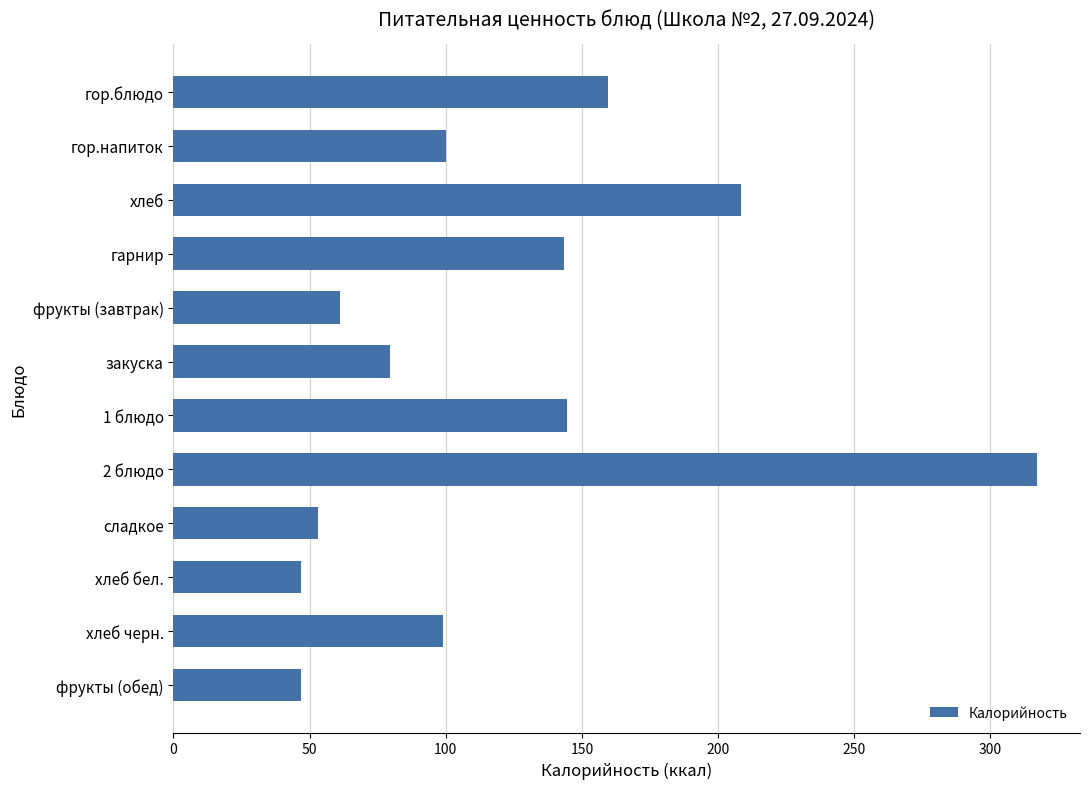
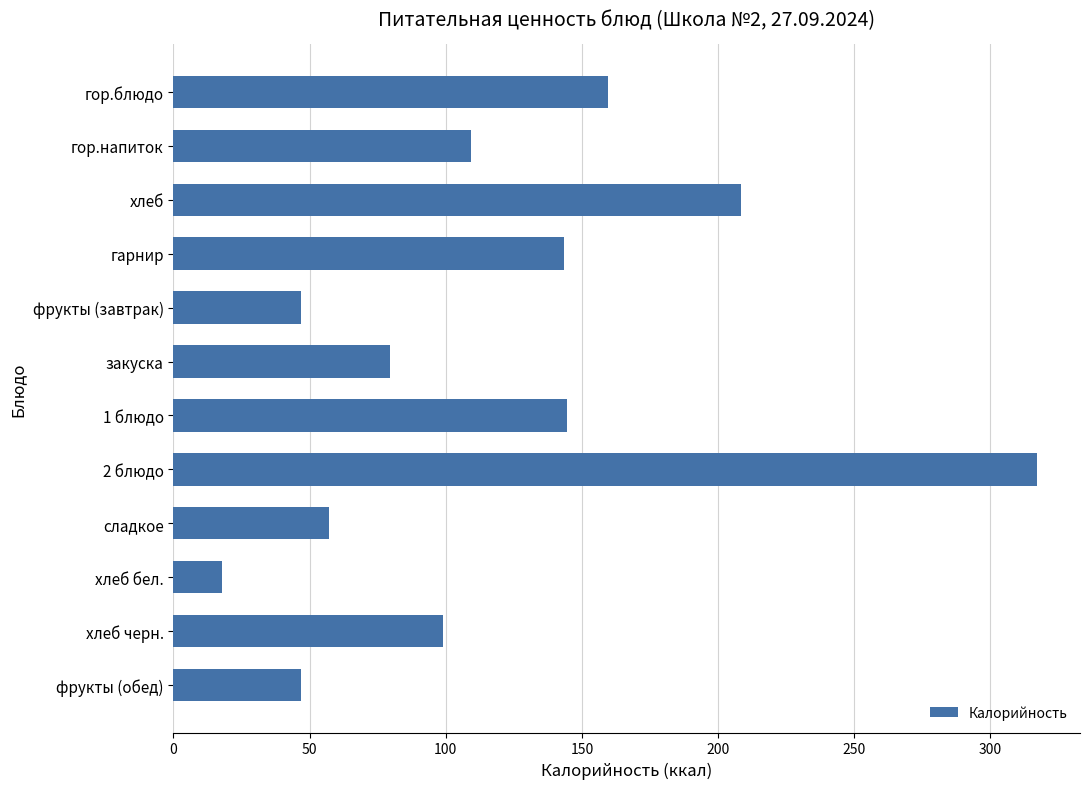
гор.напиток: 100 -> 109
фрукты (завтрак): 61 -> 47
сладкое: 53 -> 57
хлеб бел.: 47 -> 18
